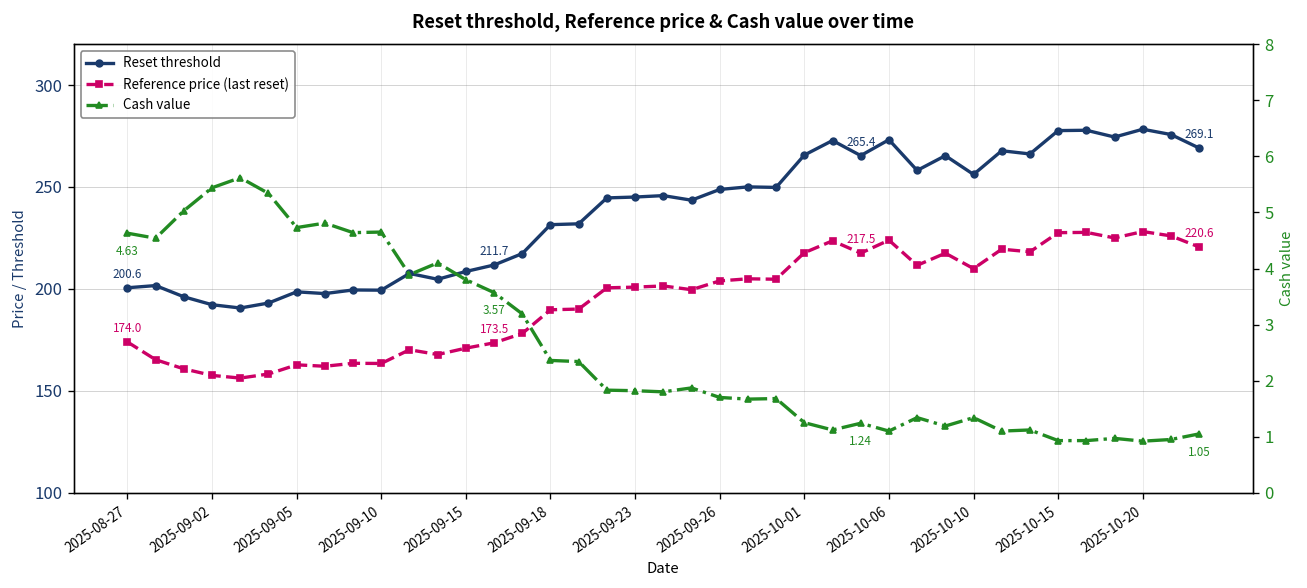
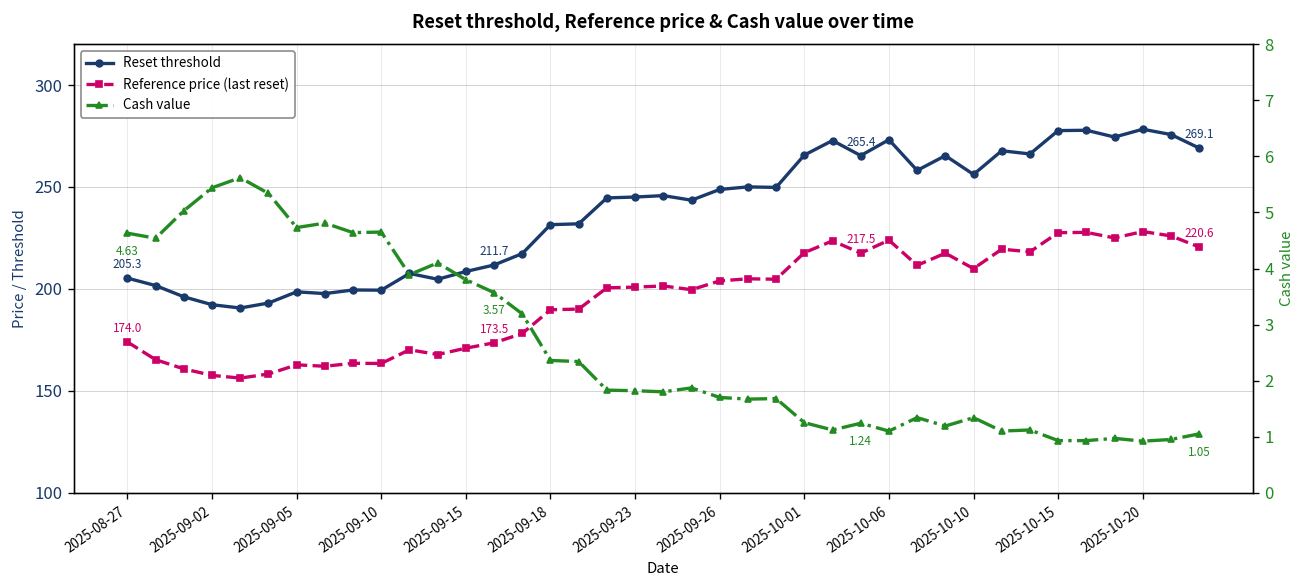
Reset threshold, 2025-08-27: 200.6 -> 205.3
